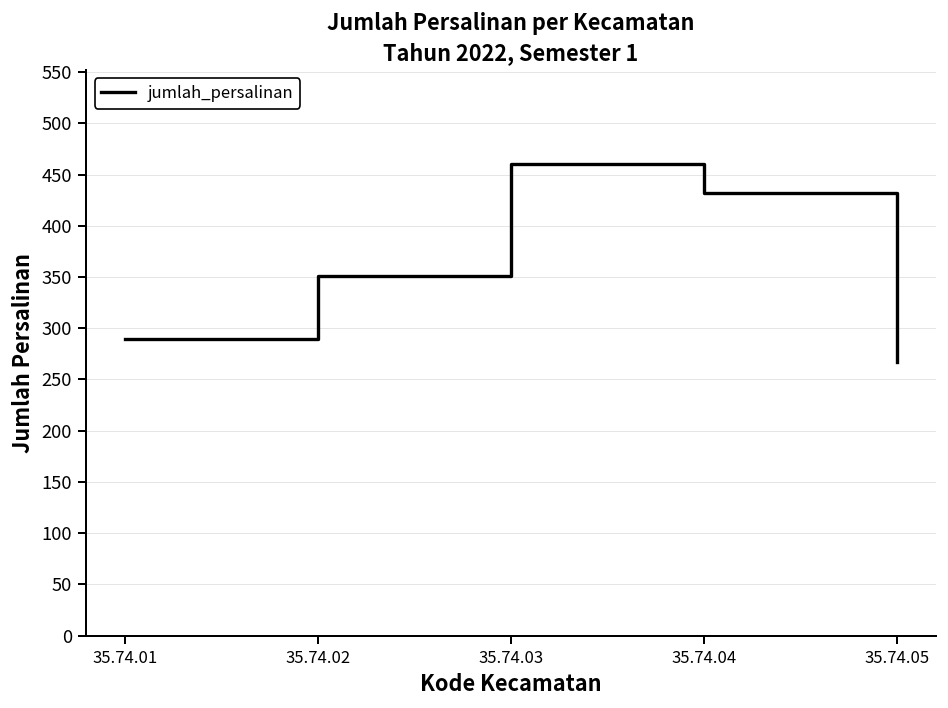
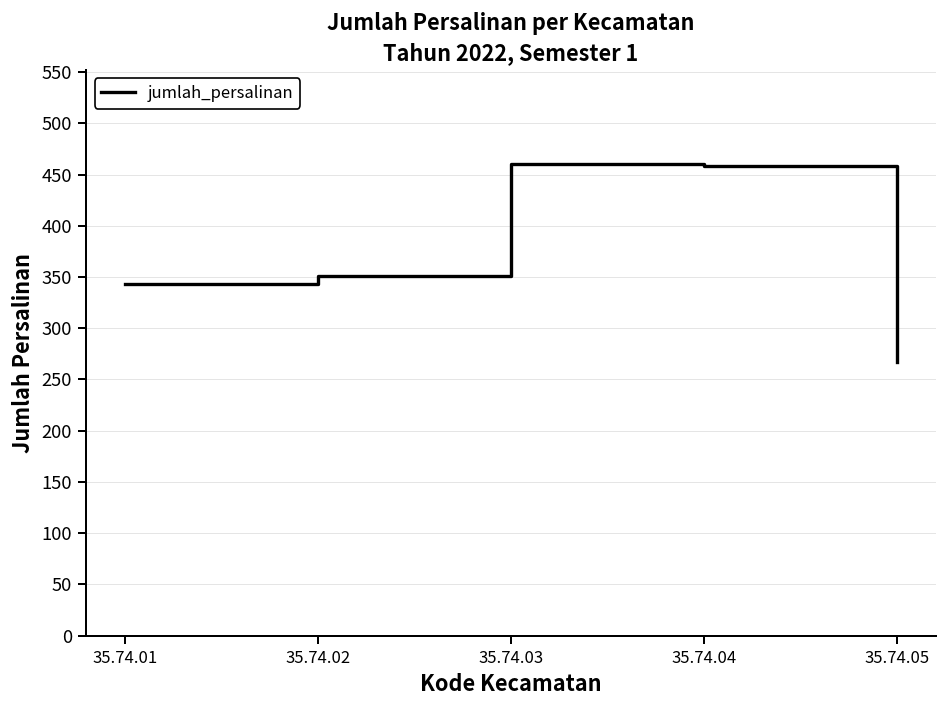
35.74.01: 290 -> 340
35.74.04: 430 -> 460
